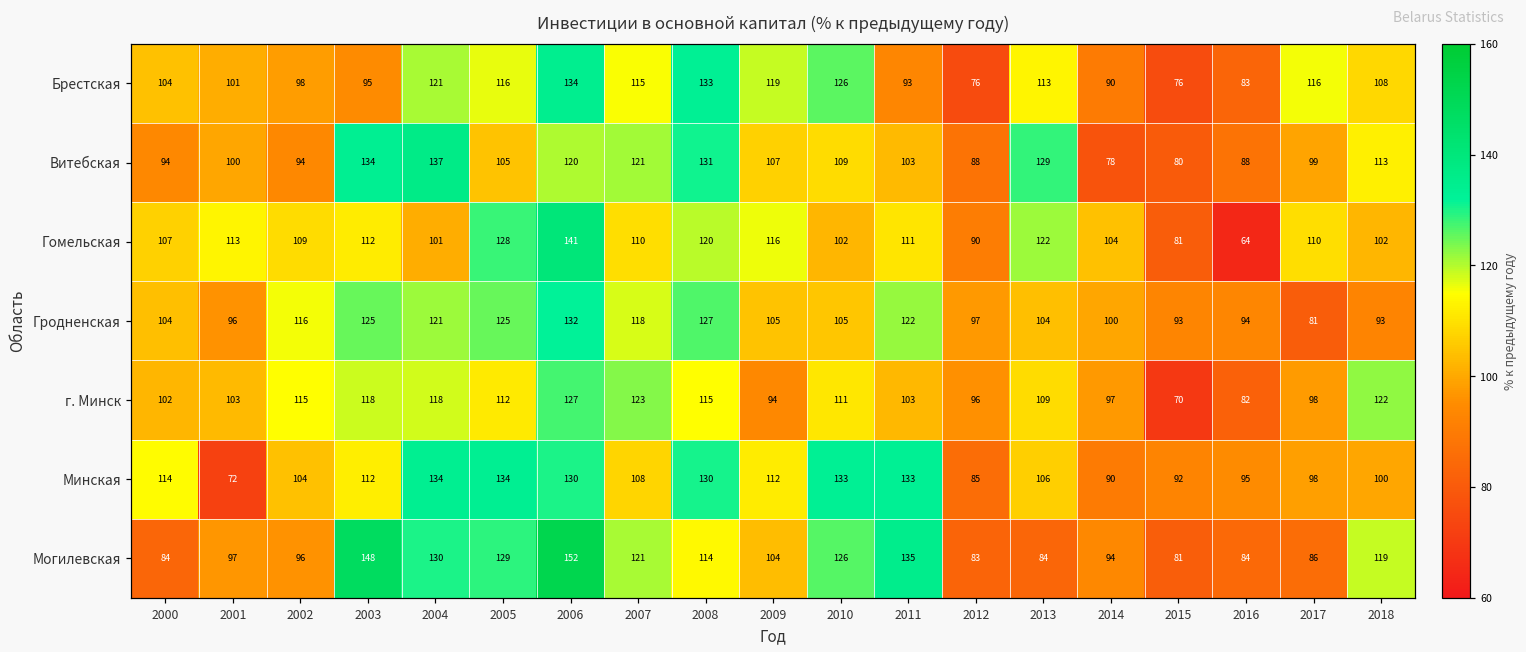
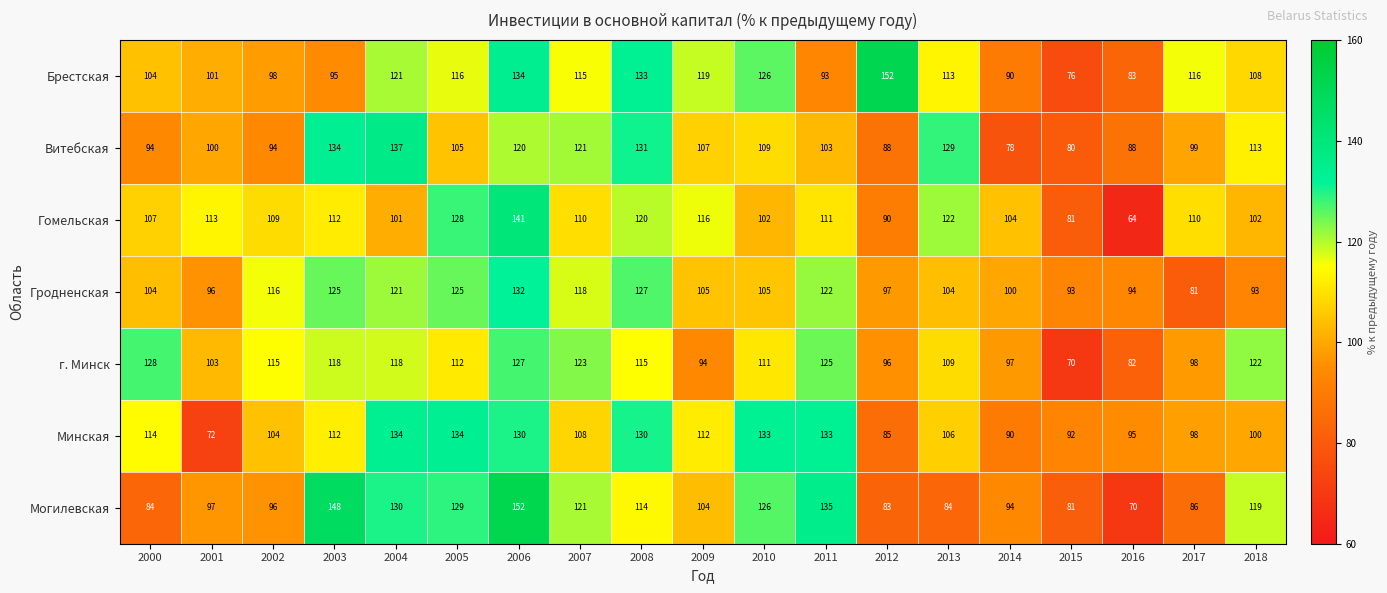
Брестская, 2012: 76 -> 152
г. Минск, 2000: 102 -> 128
г. Минск, 2011: 103 -> 125
Могилевская, 2016: 84 -> 70
